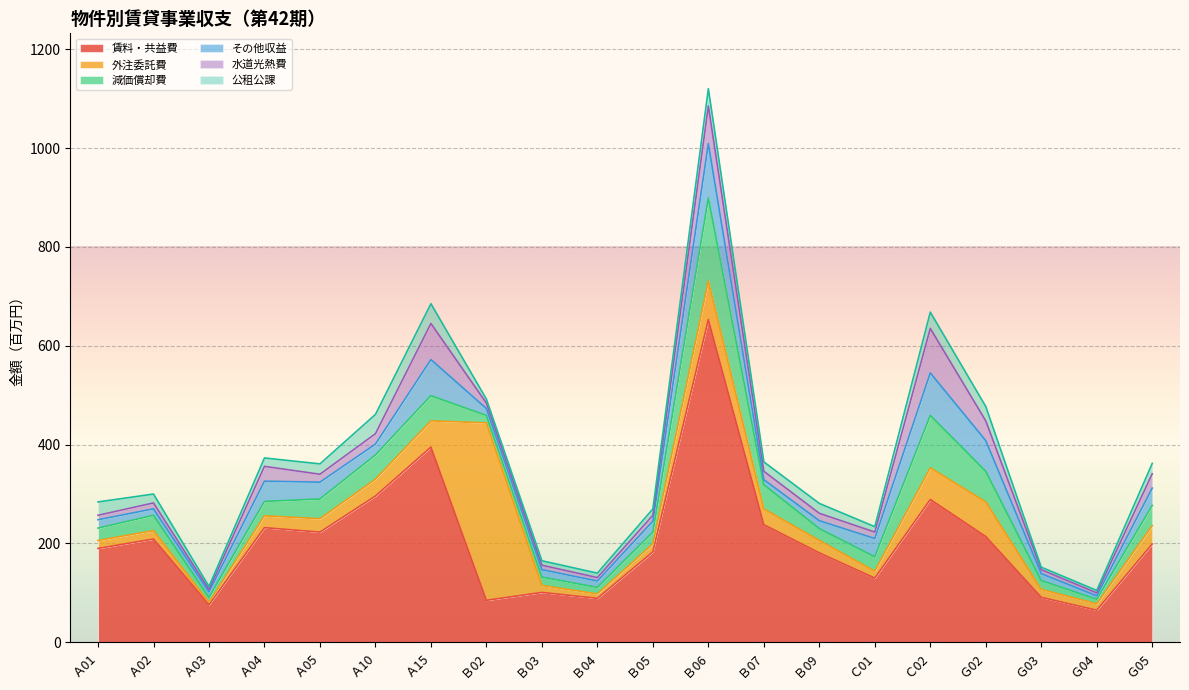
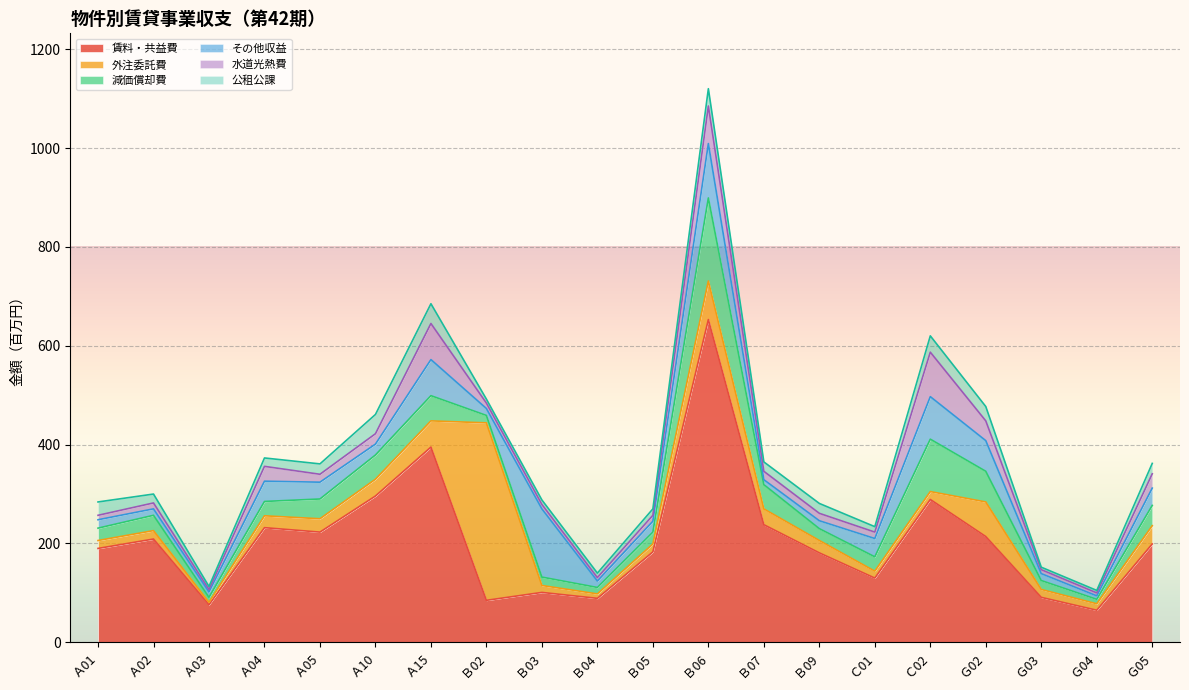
その他収益, Ｂ03: 20 -> 140
外注委託費, Ｃ02: 60 -> 20
